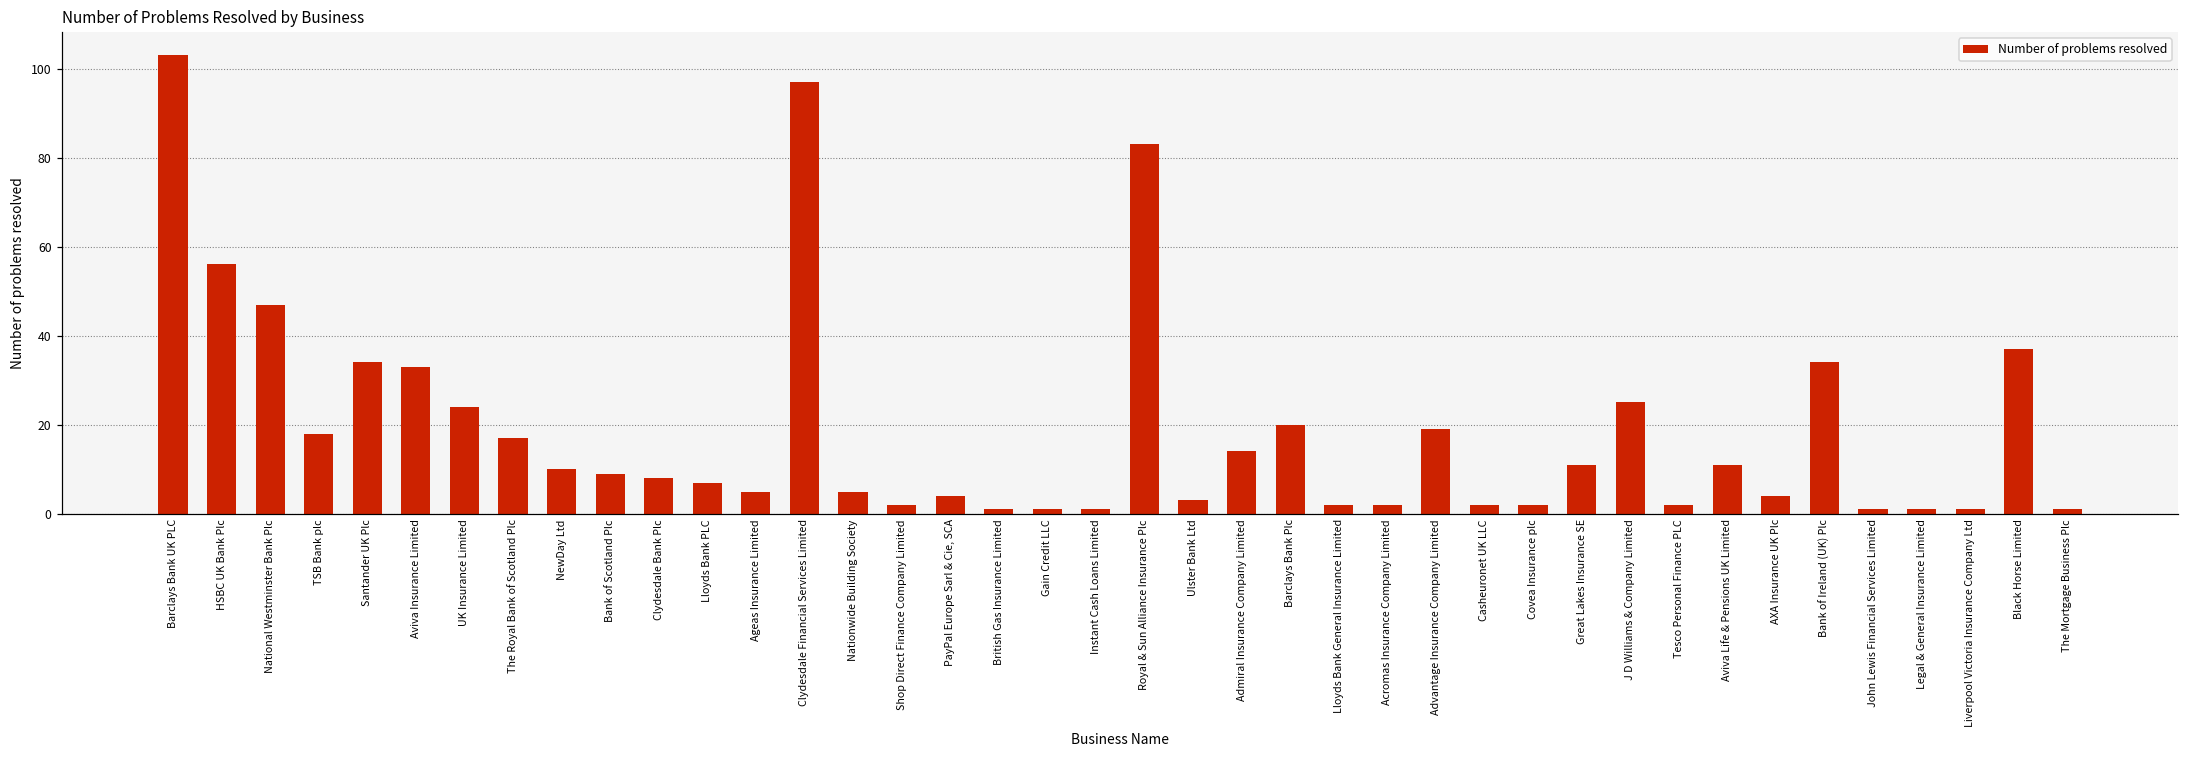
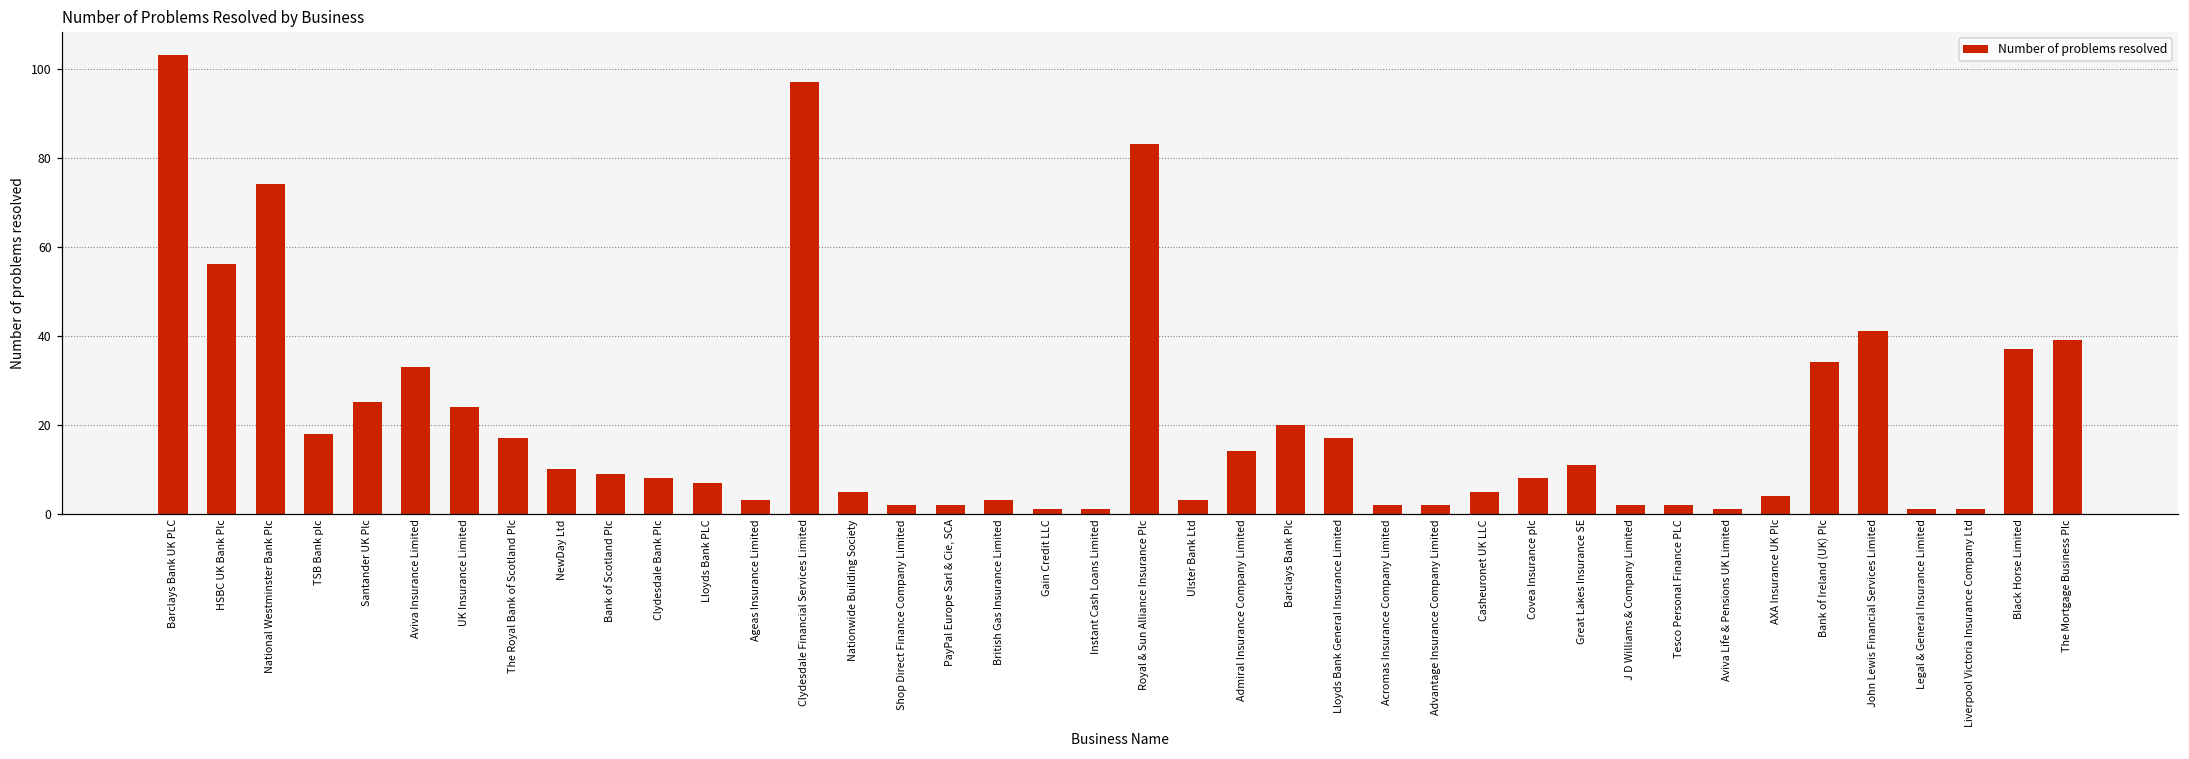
National Westminster Bank Plc: 47 -> 74
Santander UK Plc: 34 -> 25
Ageas Insurance Limited: 5 -> 3
PayPal Europe Sarl & Cie, SCA: 4 -> 2
British Gas Insurance Limited: 1 -> 3
Lloyds Bank General Insurance Limited: 2 -> 17
Advantage Insurance Company Limited: 19 -> 2
Casheuronet UK LLC: 2 -> 5
Covea Insurance plc: 2 -> 8
J D Williams & Company Limited: 25 -> 2
Aviva Life & Pensions UK Limited: 11 -> 1
John Lewis Financial Services Limited: 1 -> 41
The Mortgage Business Plc: 1 -> 39
